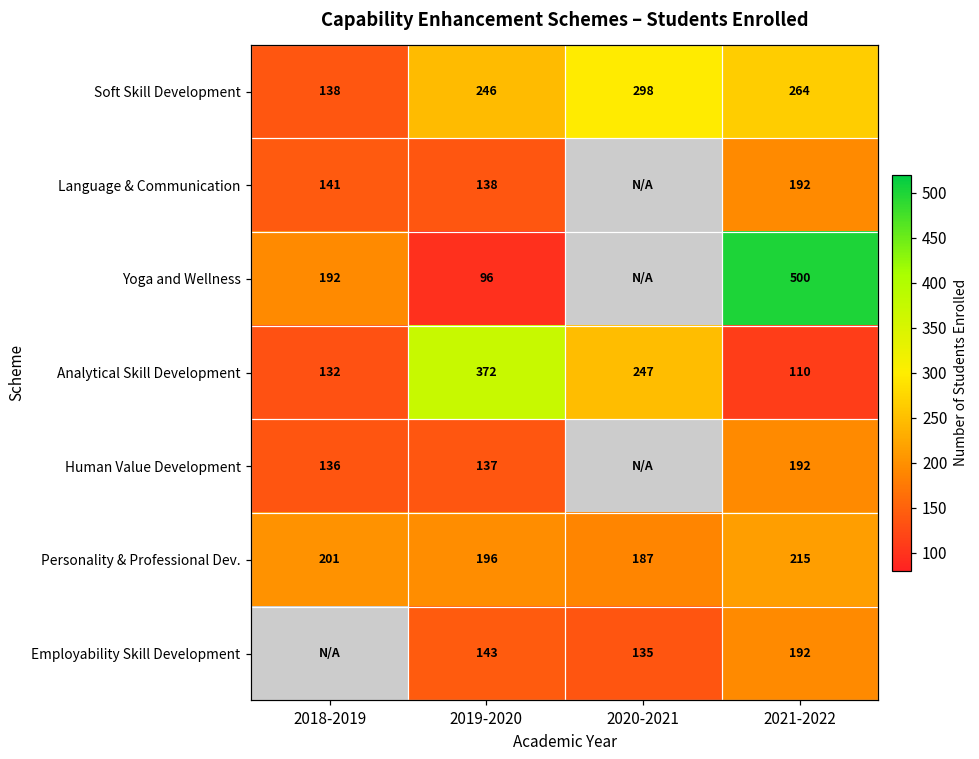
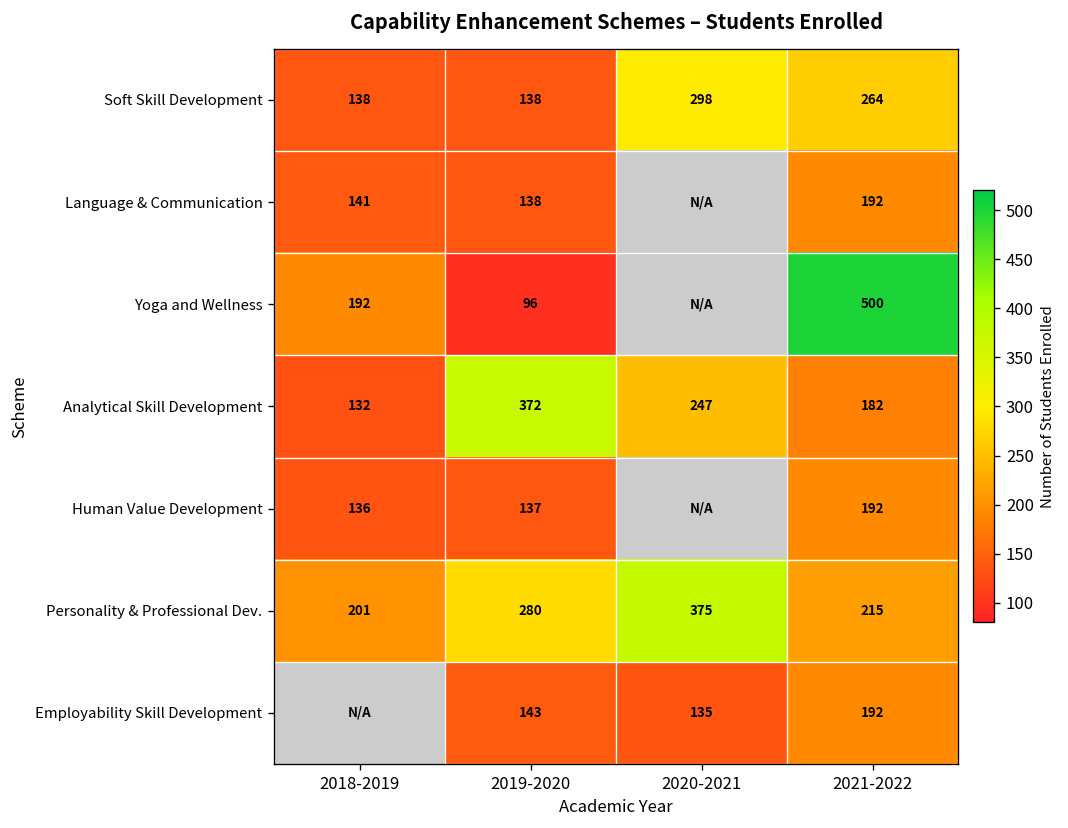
Soft Skill Development, 2019-2020: 246 -> 138
Analytical Skill Development, 2021-2022: 110 -> 182
Personality & Professional Dev., 2019-2020: 196 -> 280
Personality & Professional Dev., 2020-2021: 187 -> 375
